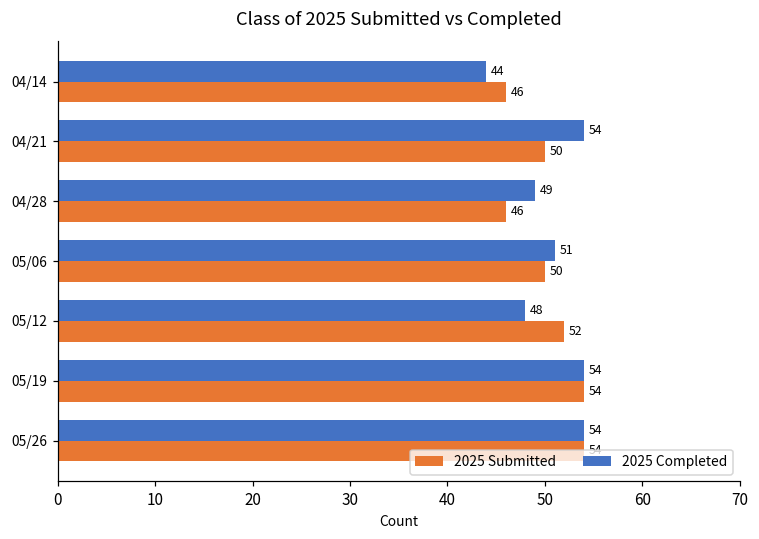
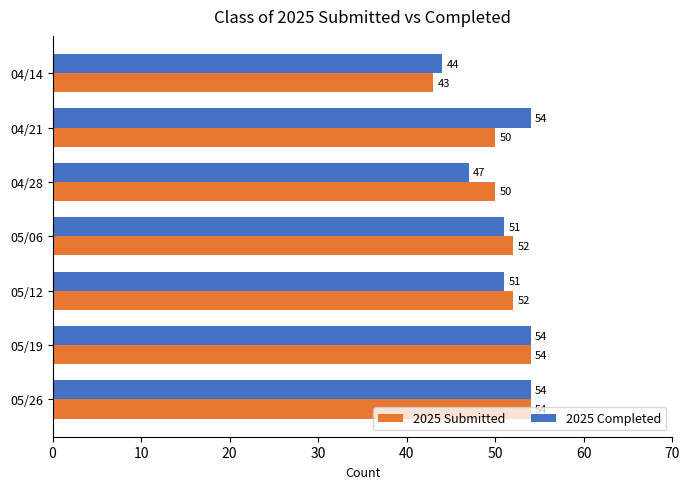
2025 Submitted, 04/14: 46 -> 43
2025 Completed, 04/28: 49 -> 47
2025 Submitted, 04/28: 46 -> 50
2025 Submitted, 05/06: 50 -> 52
2025 Completed, 05/12: 48 -> 51
